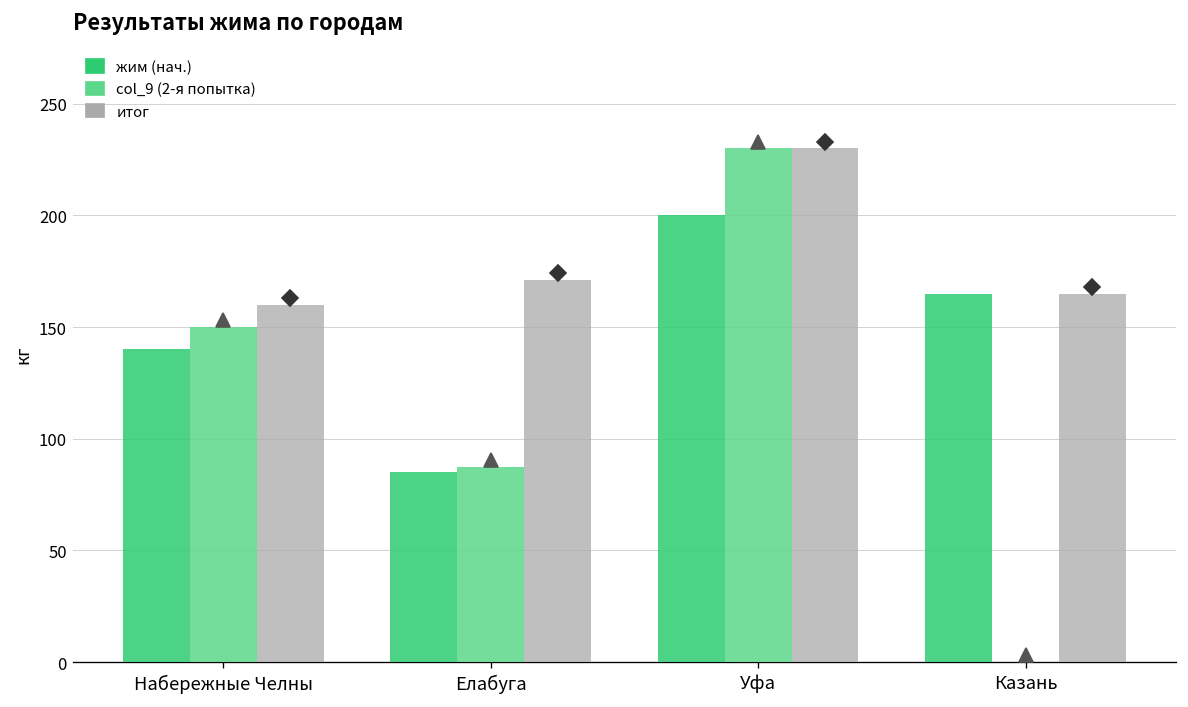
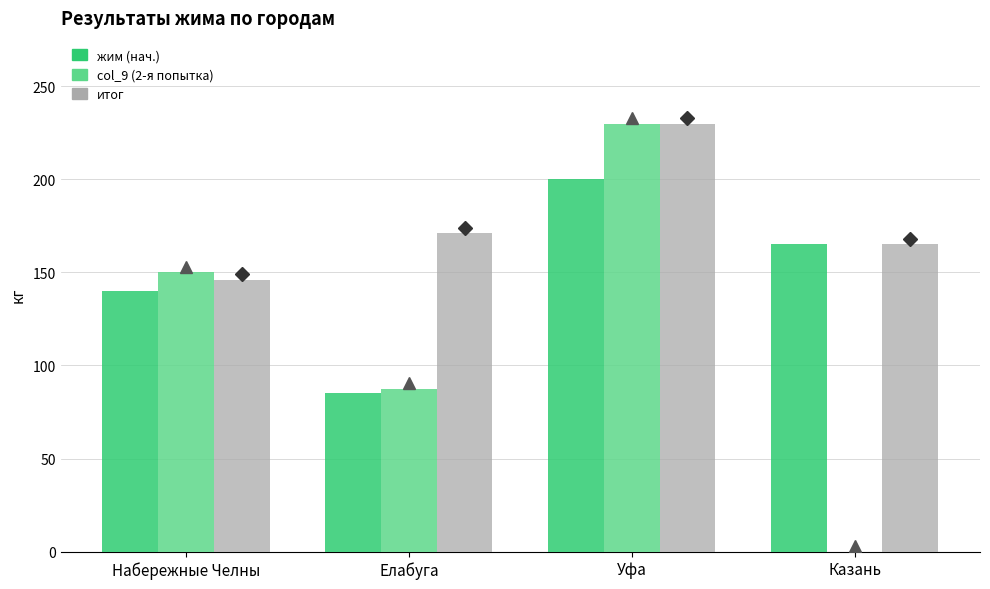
итог, Набережные Челны: 160 -> 146
